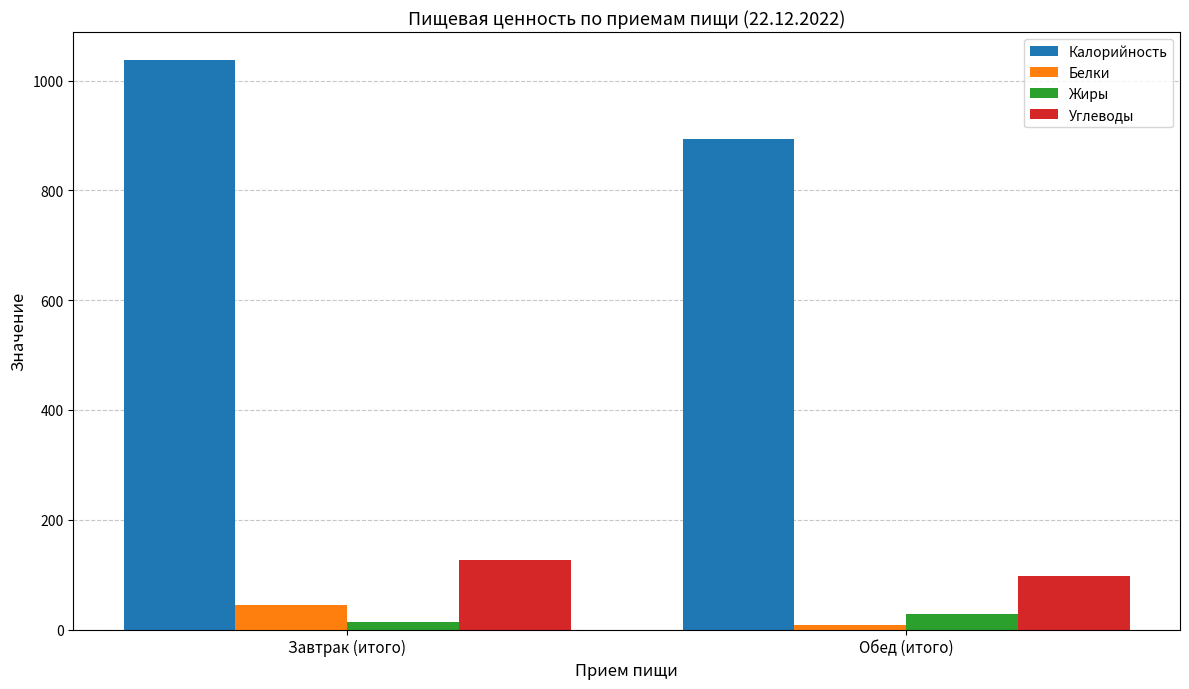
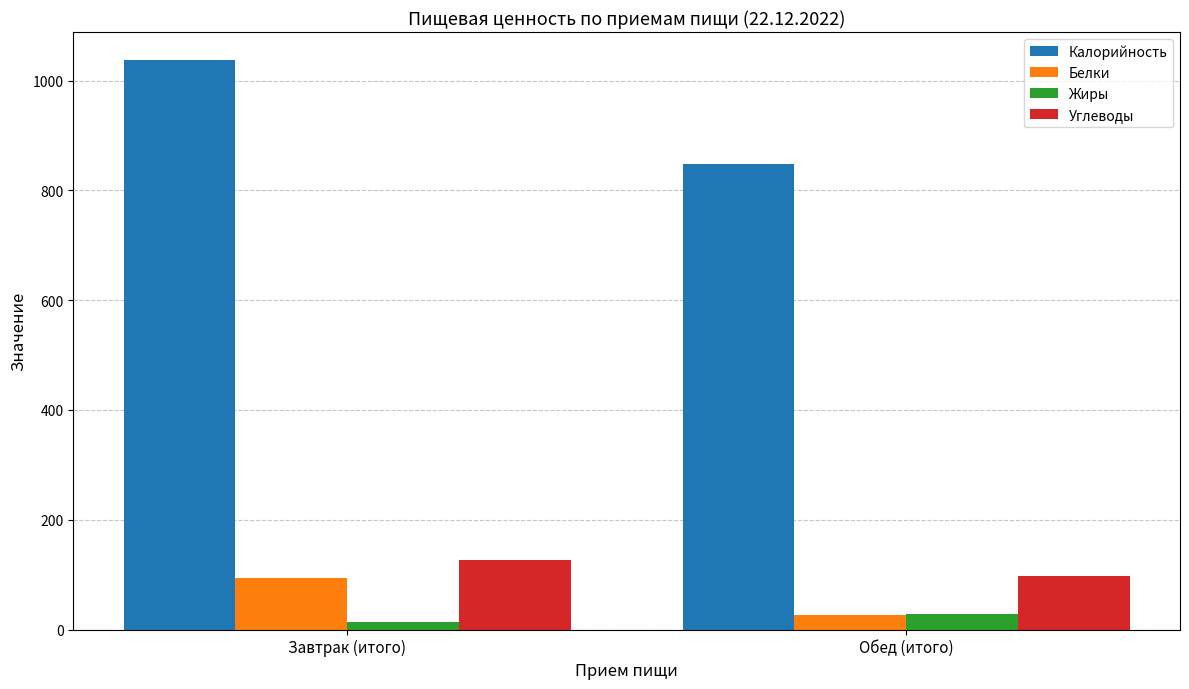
Белки, Завтрак (итого): 40 -> 90
Калорийность, Обед (итого): 890 -> 850
Белки, Обед (итого): 10 -> 30
